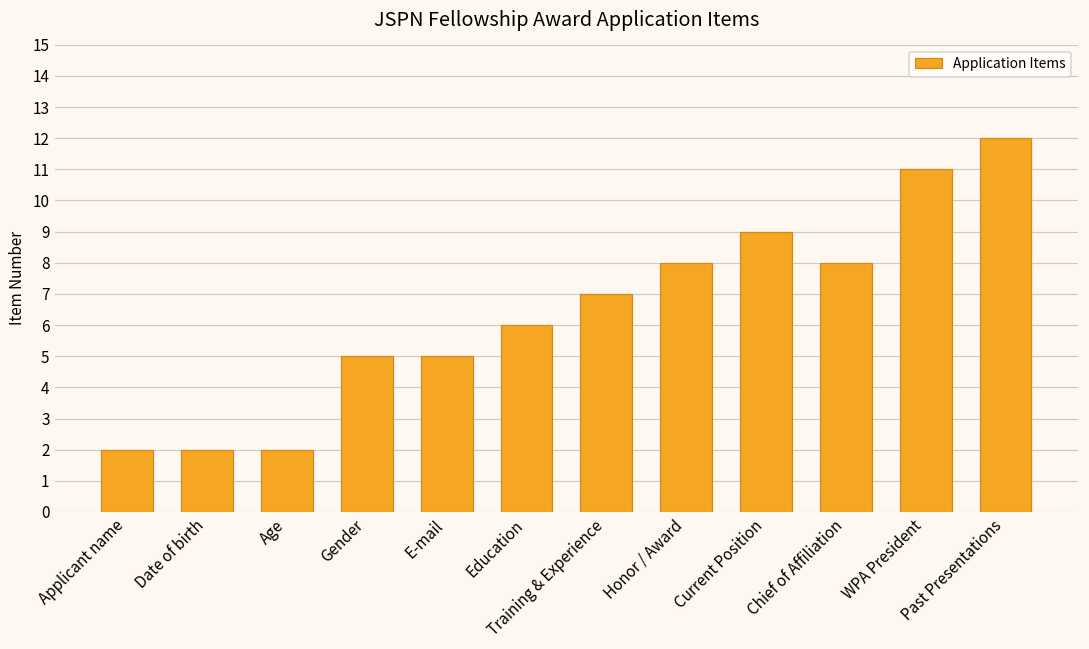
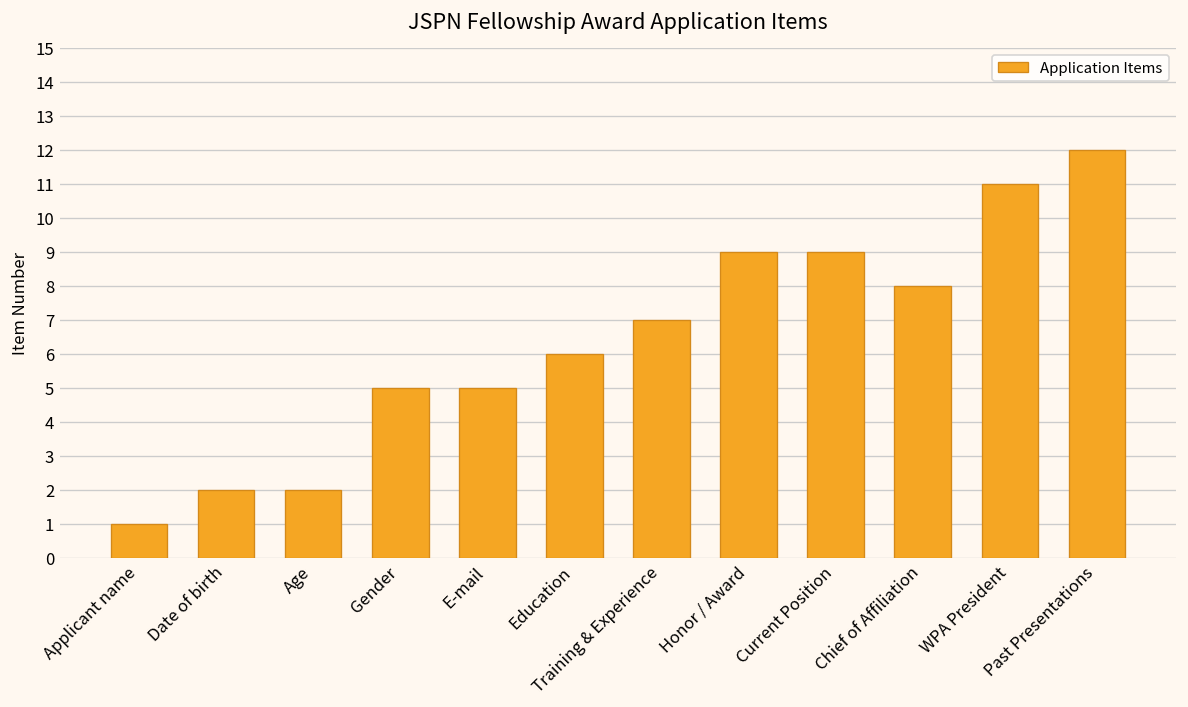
Applicant name: 2 -> 1
Honor / Award: 8 -> 9
